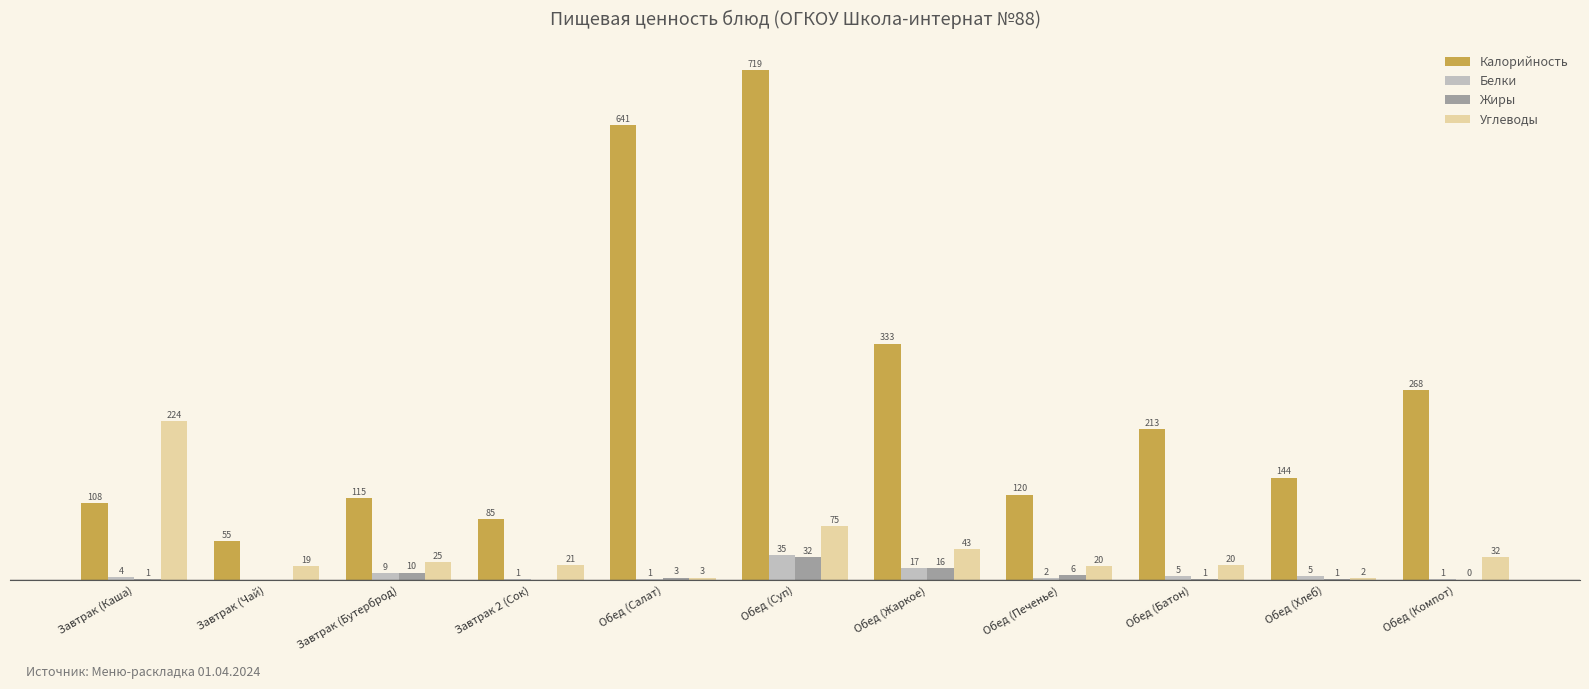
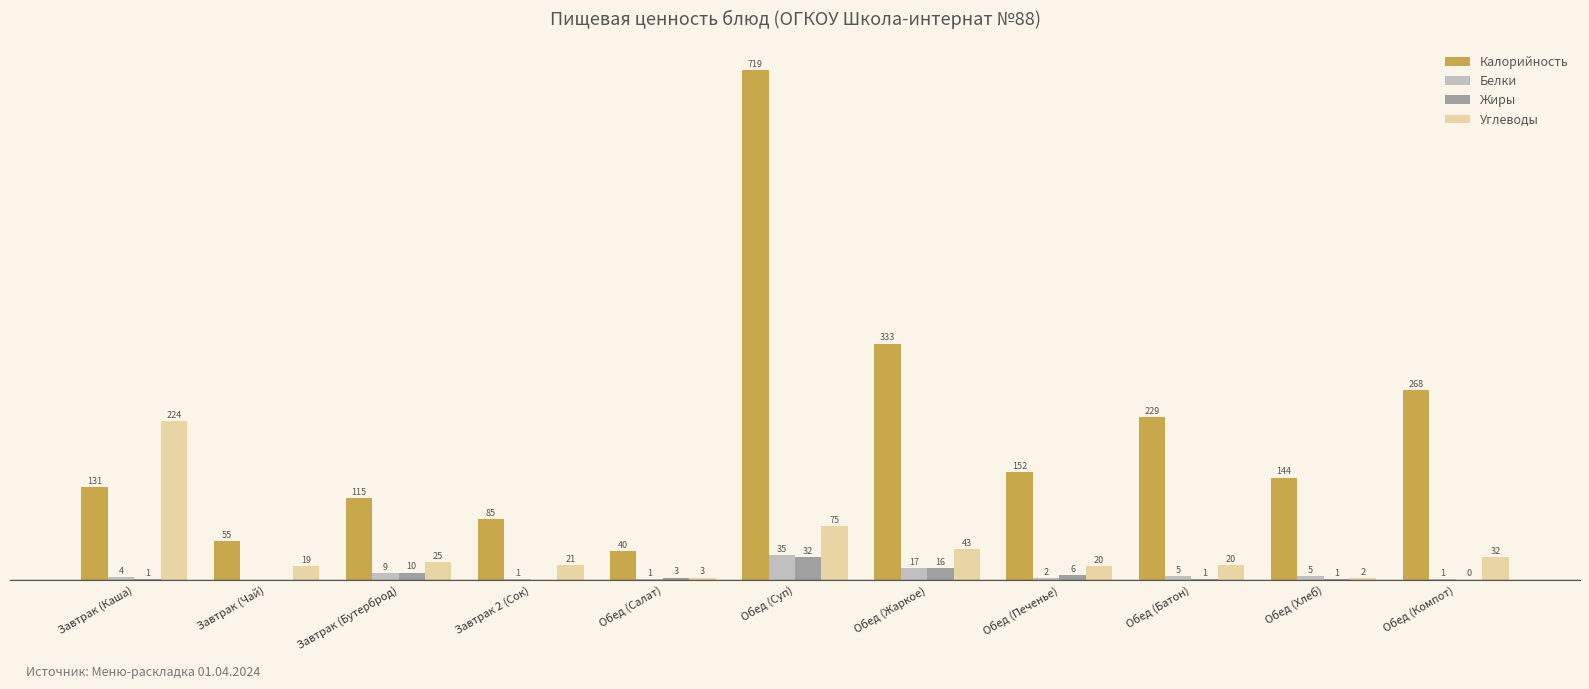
Калорийность, Завтрак (Каша): 108 -> 131
Калорийность, Обед (Салат): 641 -> 40
Калорийность, Обед (Печенье): 120 -> 152
Калорийность, Обед (Батон): 213 -> 229
